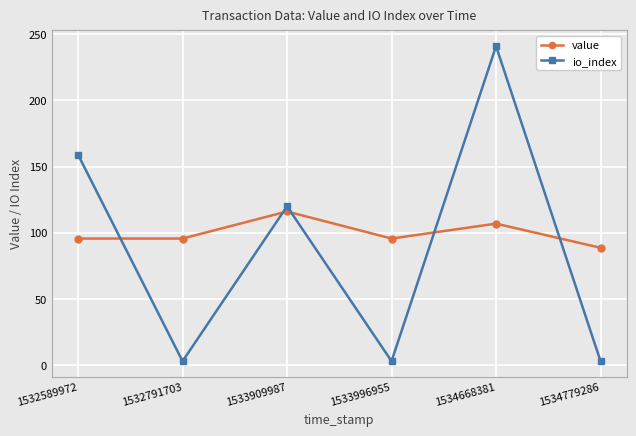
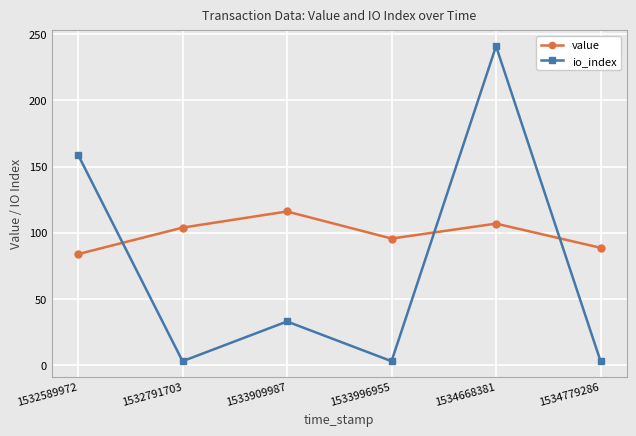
value, 1532589972: 96 -> 84
value, 1532791703: 96 -> 104
io_index, 1533909987: 120 -> 33
